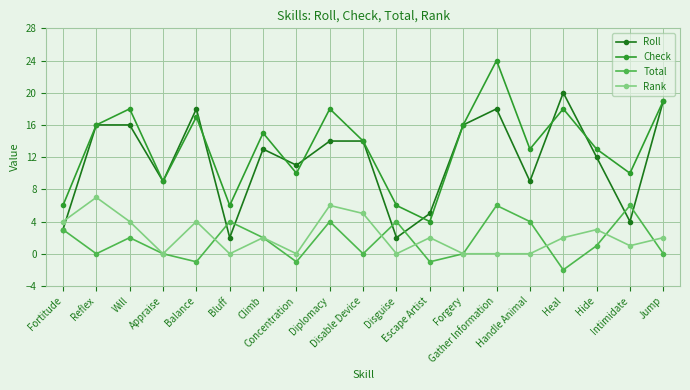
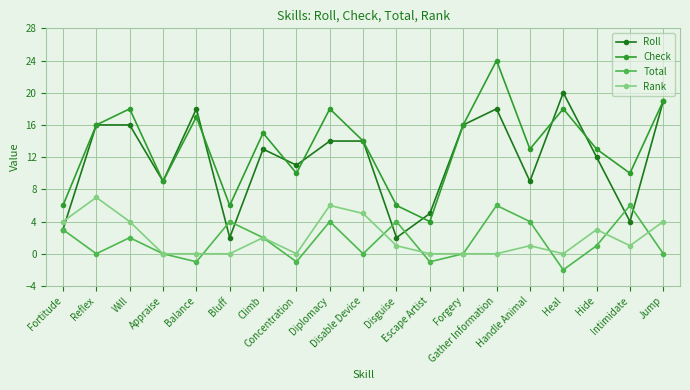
Rank, Balance: 4 -> 0
Rank, Disguise: 0 -> 1
Rank, Escape Artist: 2 -> 0
Rank, Handle Animal: 0 -> 1
Rank, Heal: 2 -> 0
Rank, Jump: 2 -> 4
